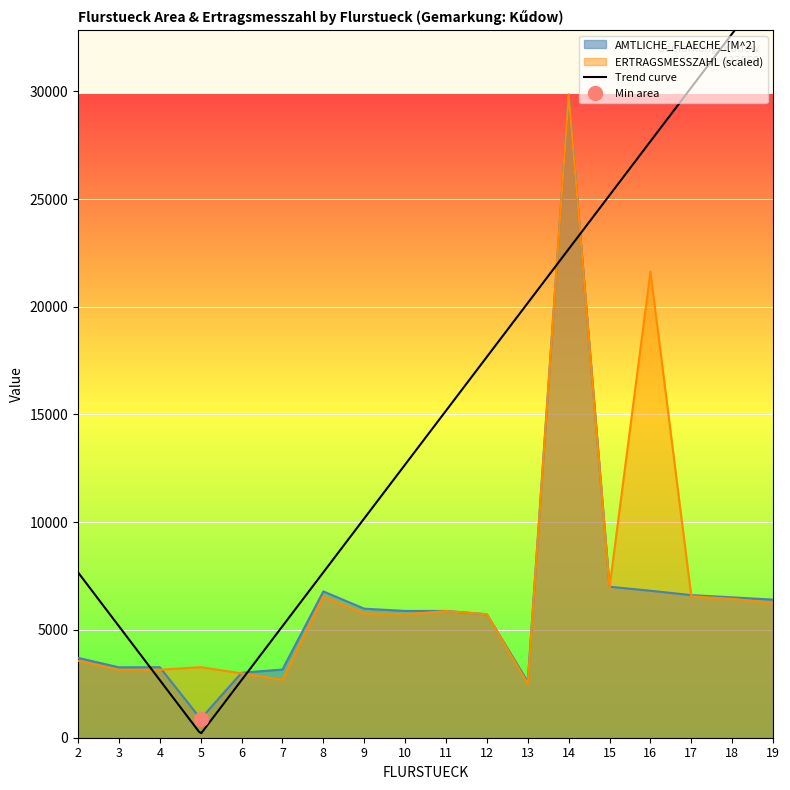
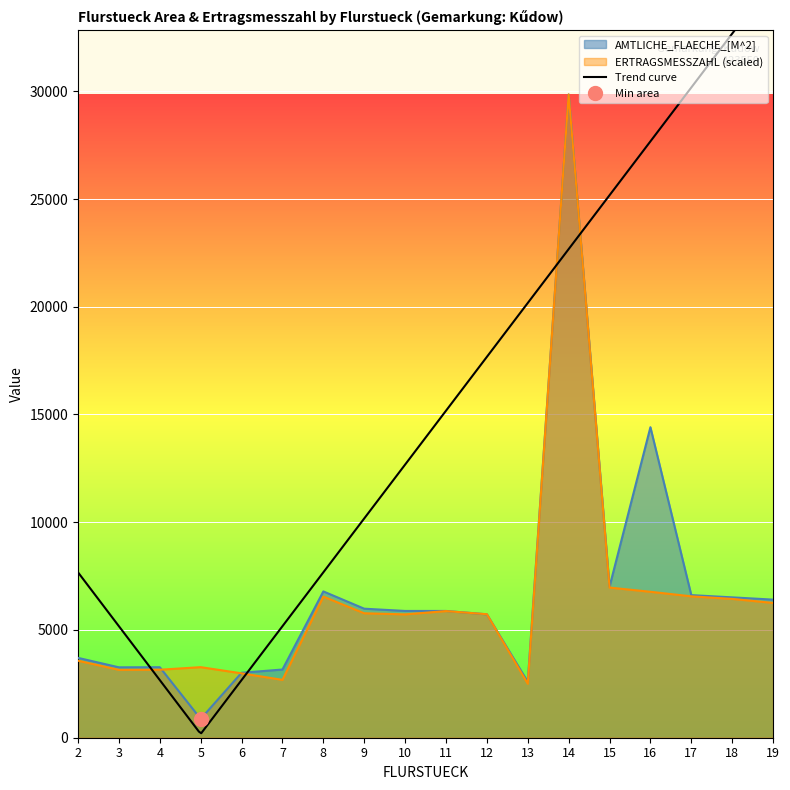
AMTLICHE_FLAECHE_[M^2], 16: 6800 -> 14400
ERTRAGSMESSZAHL (scaled), 16: 21600 -> 6800
